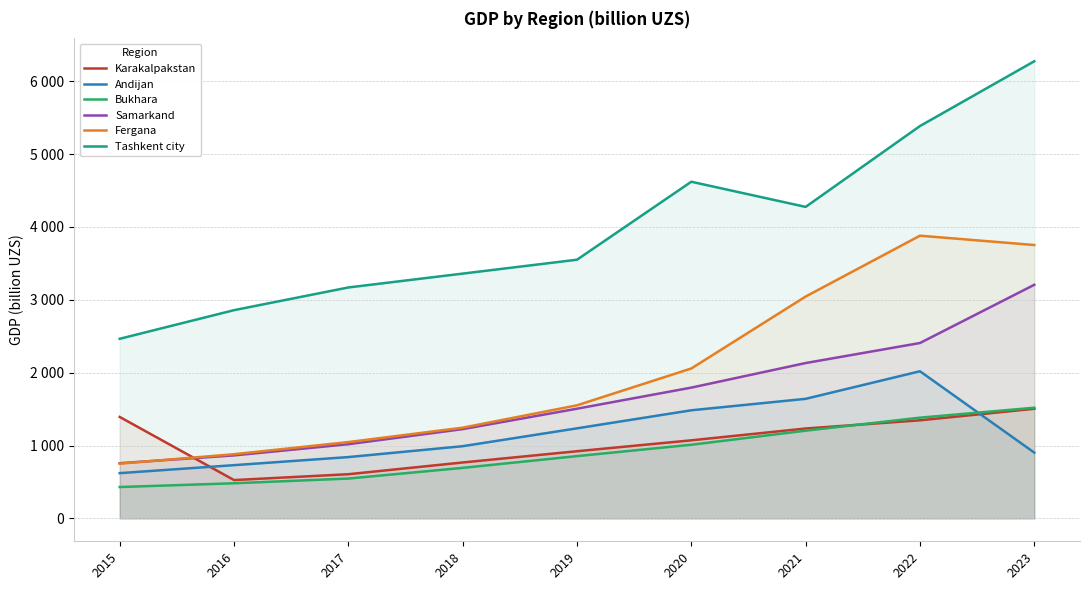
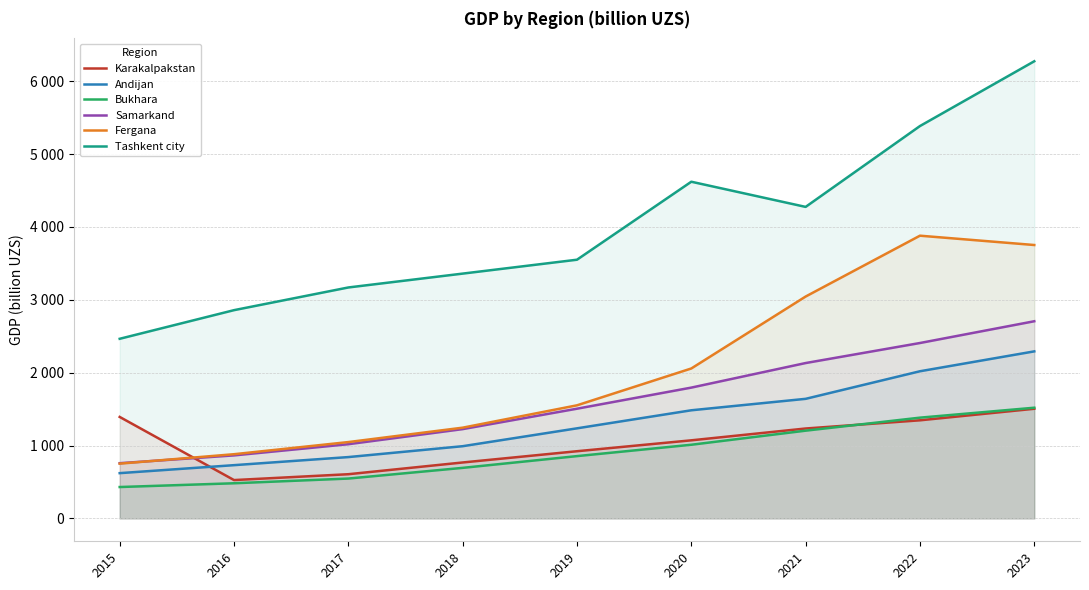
Andijan, 2023: 900 -> 2300
Samarkand, 2023: 3200 -> 2700
